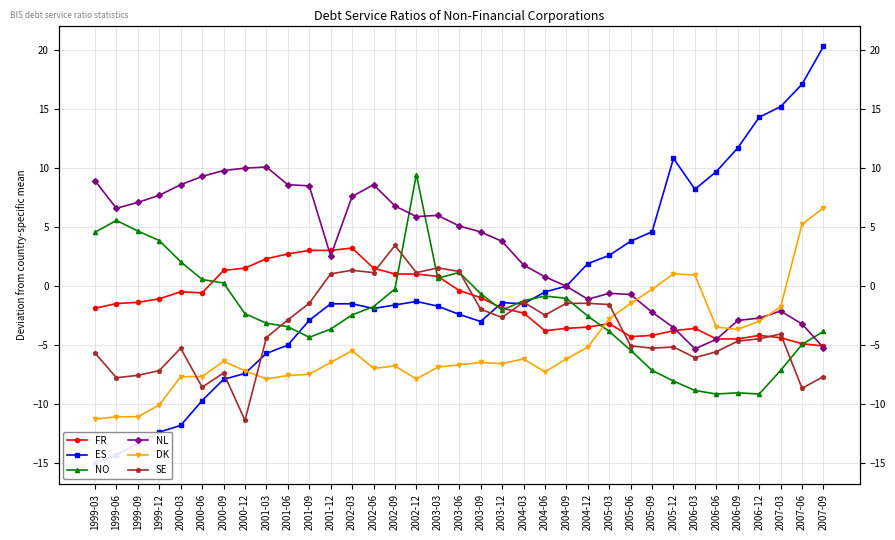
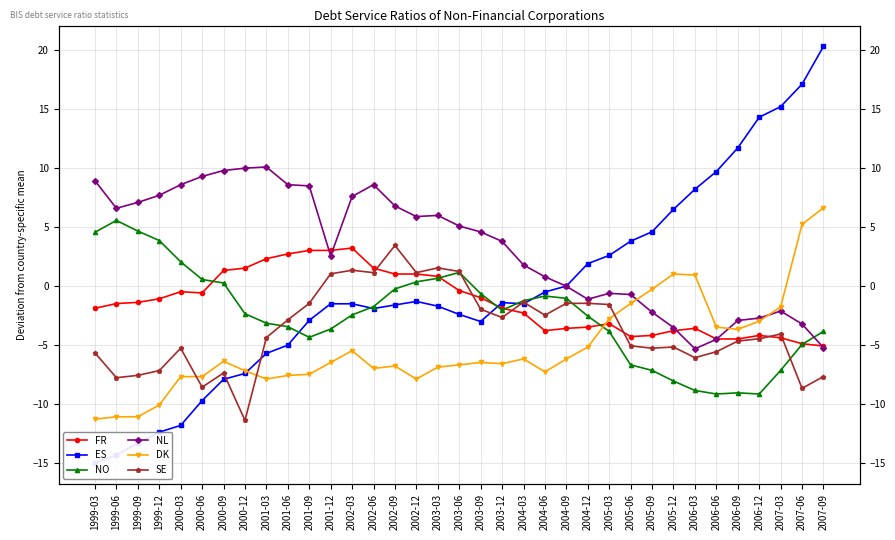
NO, 2002-12: 9.4 -> 0.3
NO, 2005-06: -5.5 -> -6.7
ES, 2005-12: 10.8 -> 6.5
